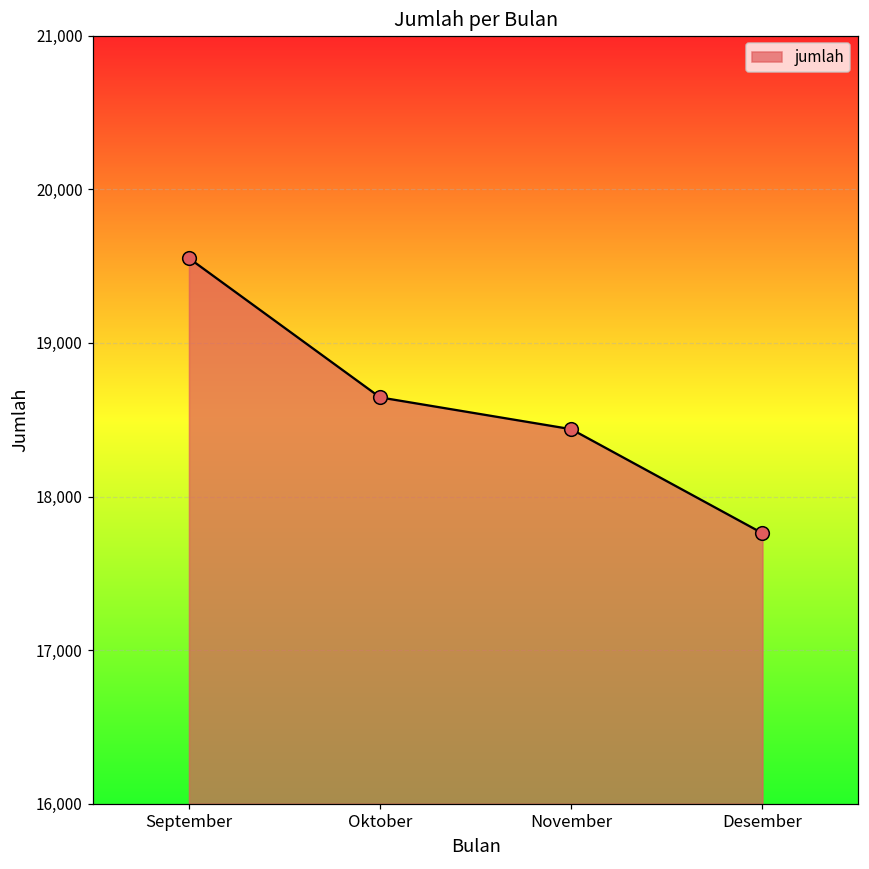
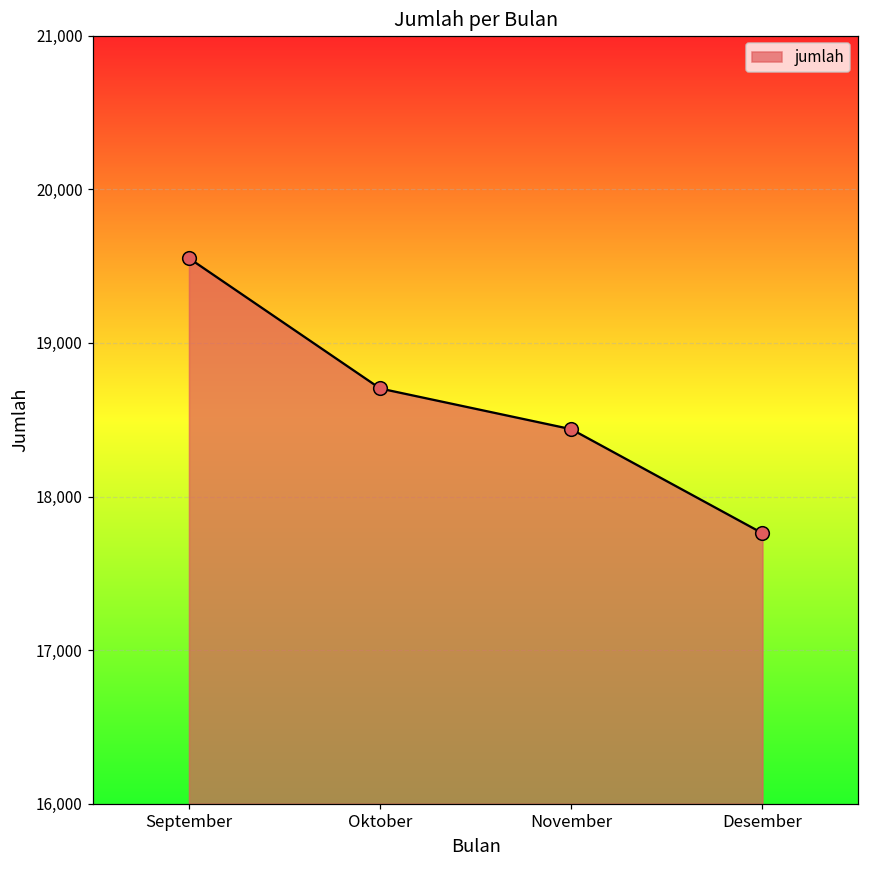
Oktober: 18,650 -> 18,700
